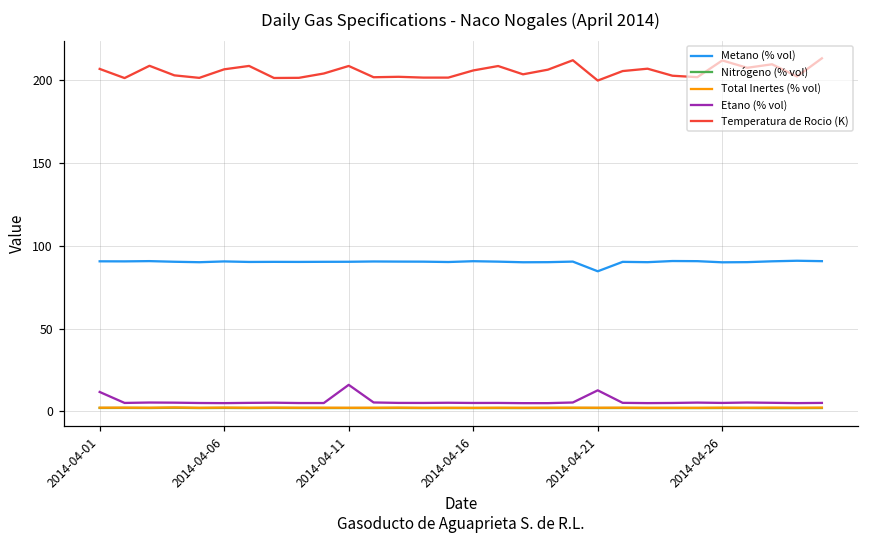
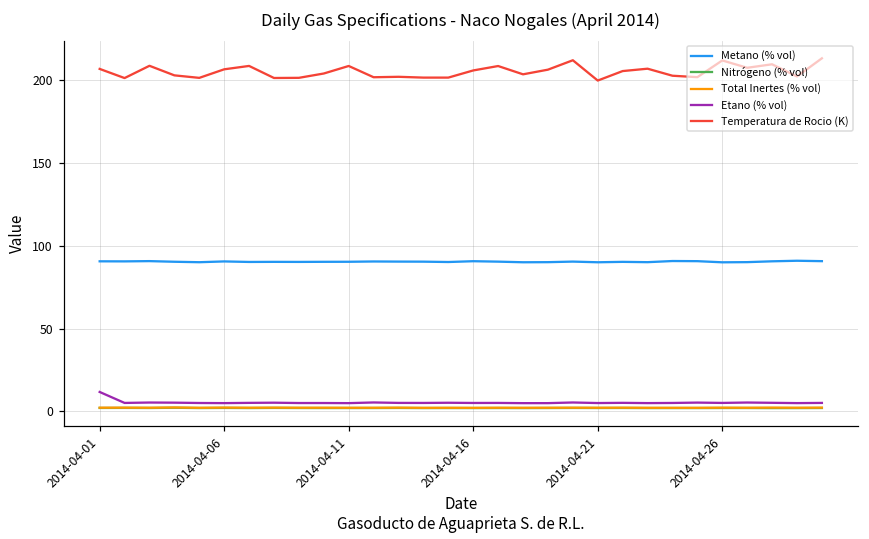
Etano (% vol), 2014-04-11: 16 -> 5
Metano (% vol), 2014-04-21: 85 -> 90
Etano (% vol), 2014-04-21: 13 -> 5
